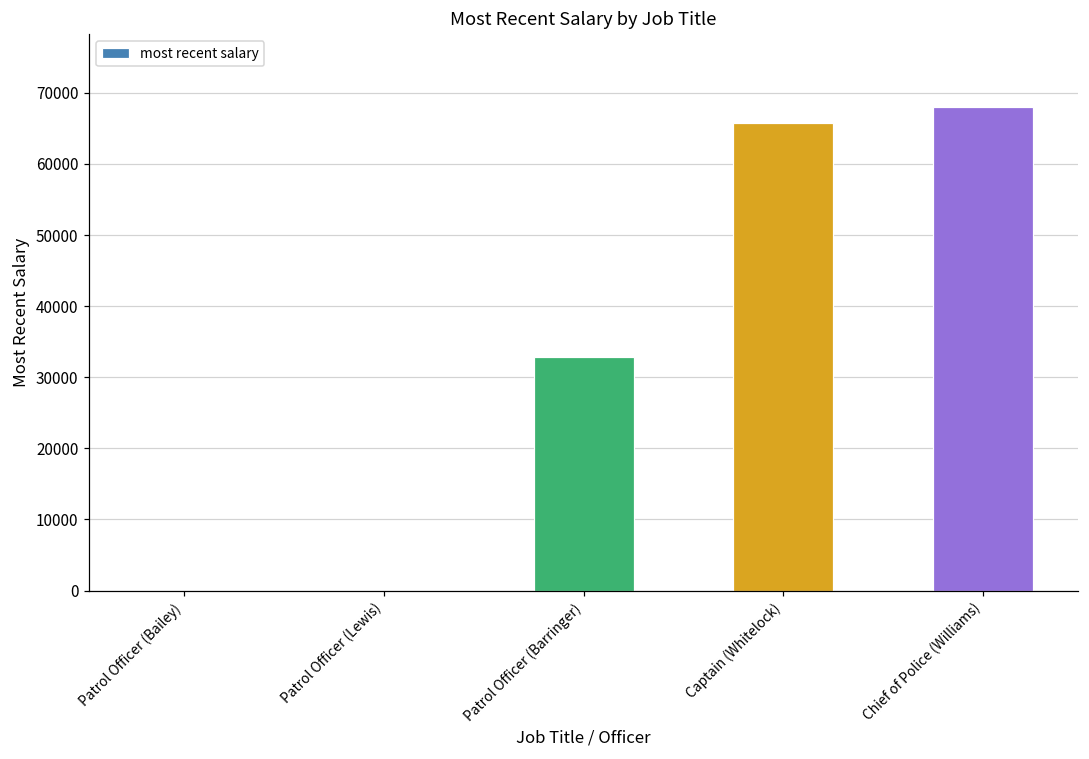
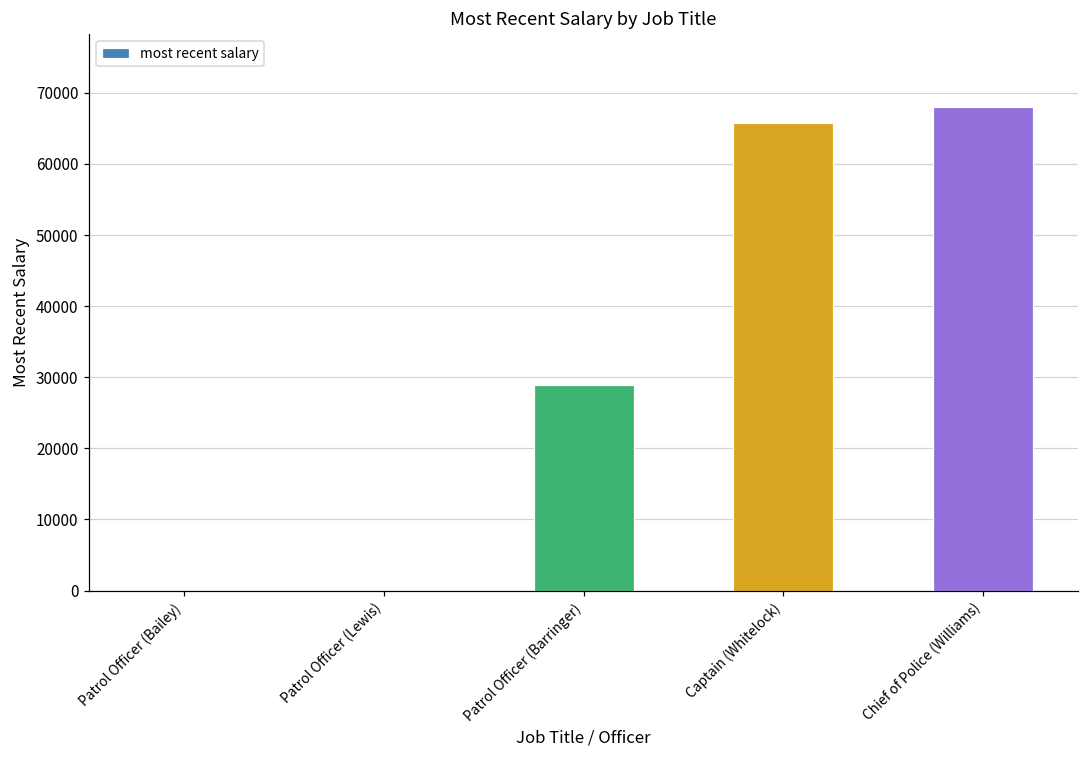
Patrol Officer (Barringer): 33000 -> 29000
